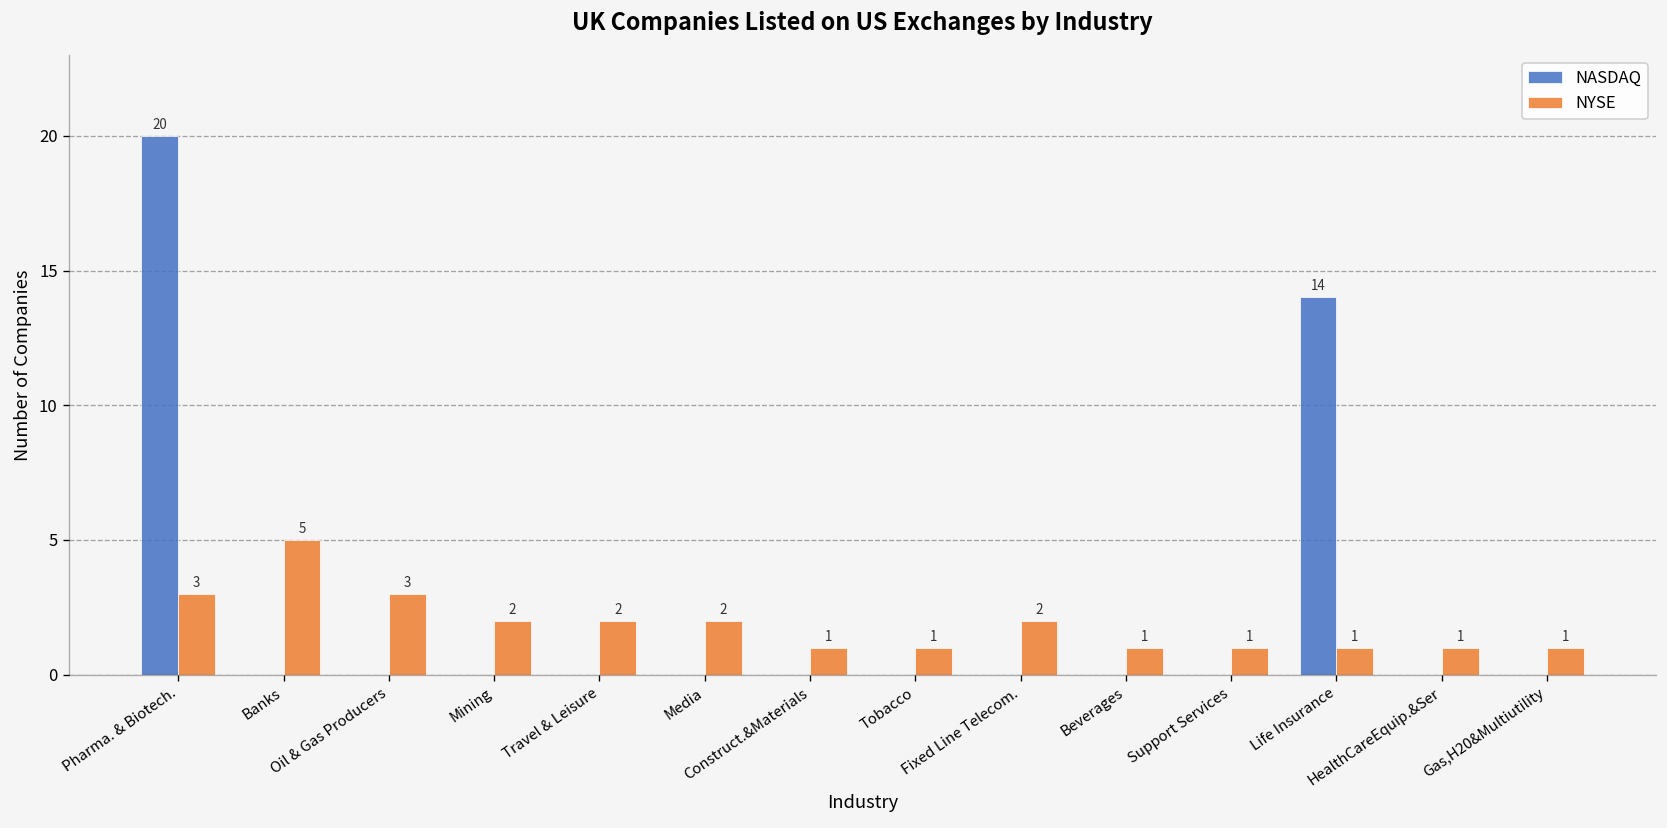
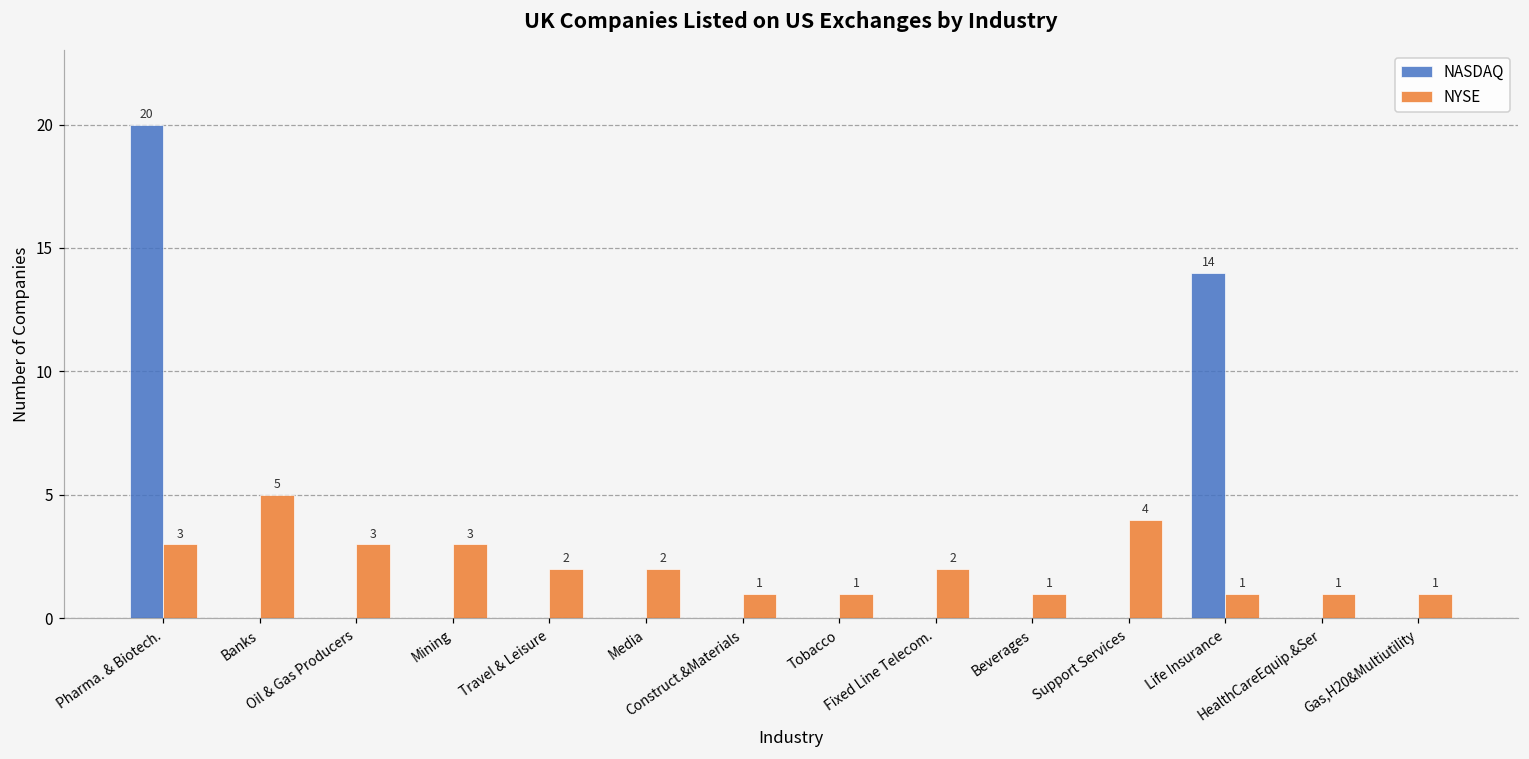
NYSE, Mining: 2 -> 3
NYSE, Support Services: 1 -> 4
